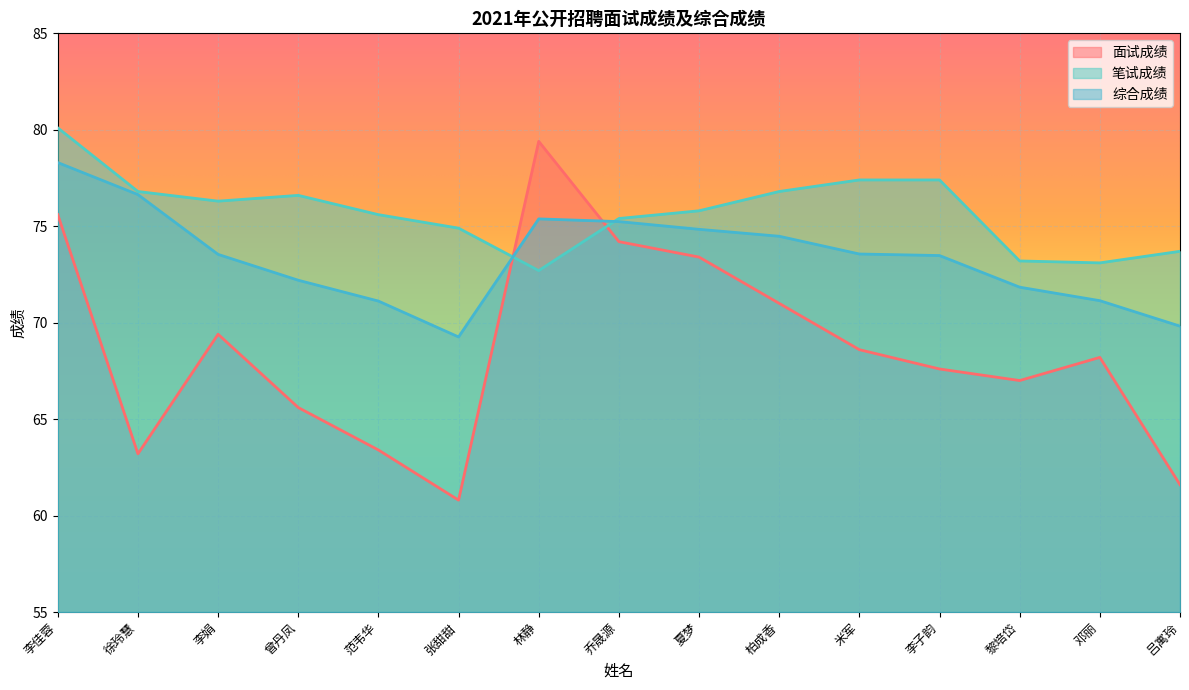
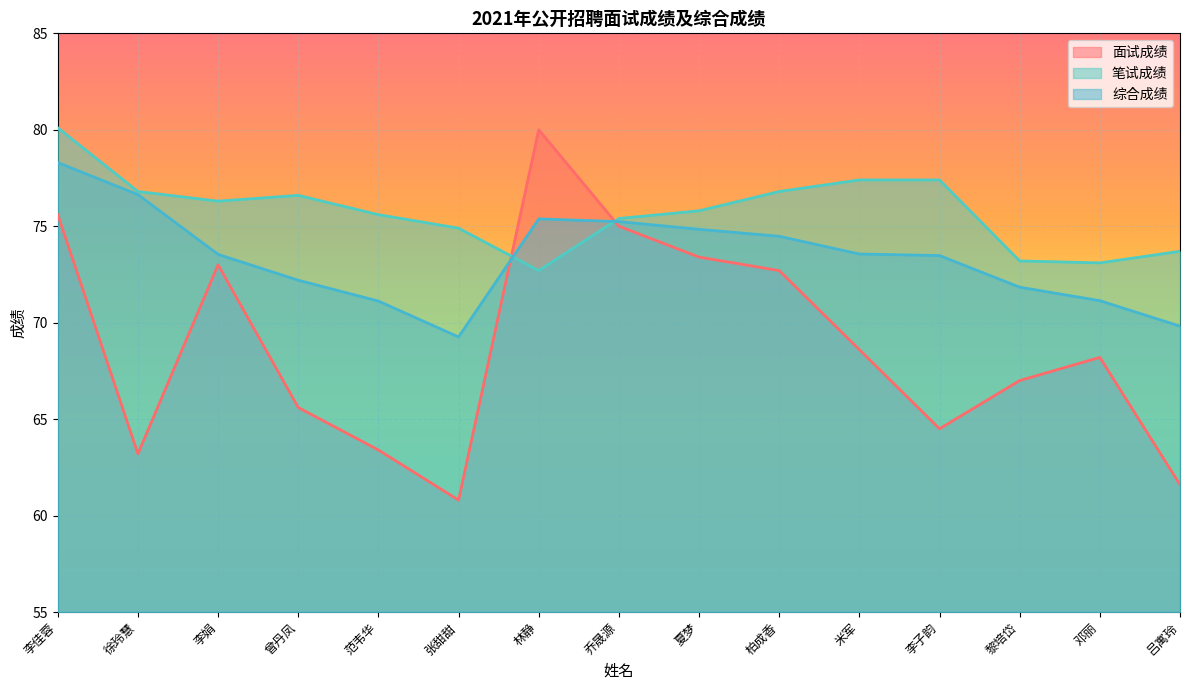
面试成绩, 李娟: 69.4 -> 73.0
面试成绩, 林静: 79.4 -> 80.0
面试成绩, 乔晟源: 74.2 -> 75.0
面试成绩, 柏成香: 71.0 -> 72.7
面试成绩, 李子韵: 67.6 -> 64.5
